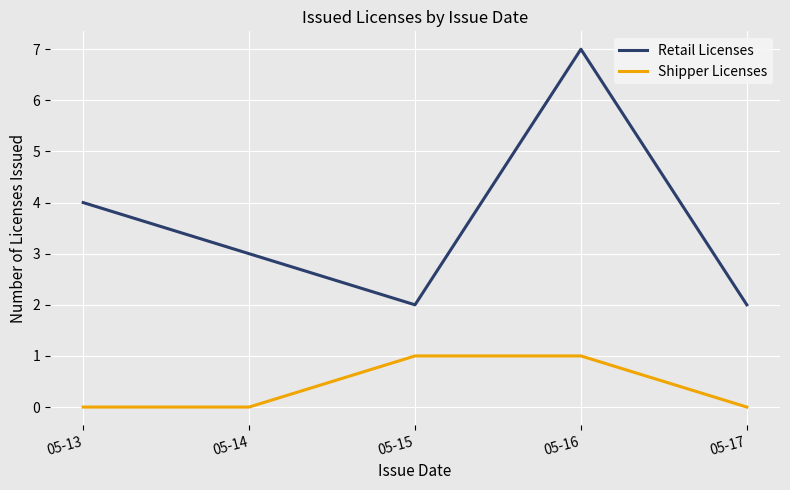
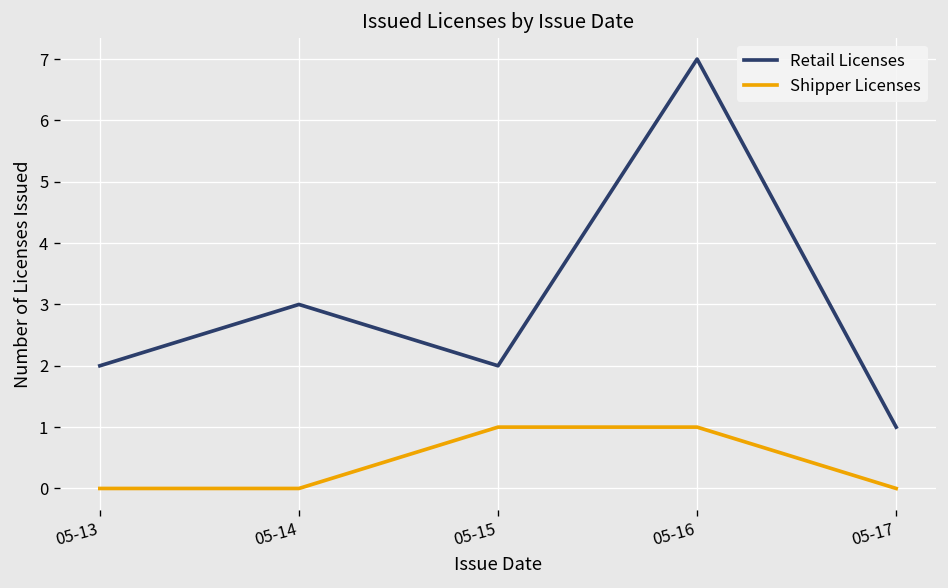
Retail Licenses, 05-13: 4 -> 2
Retail Licenses, 05-17: 2 -> 1
